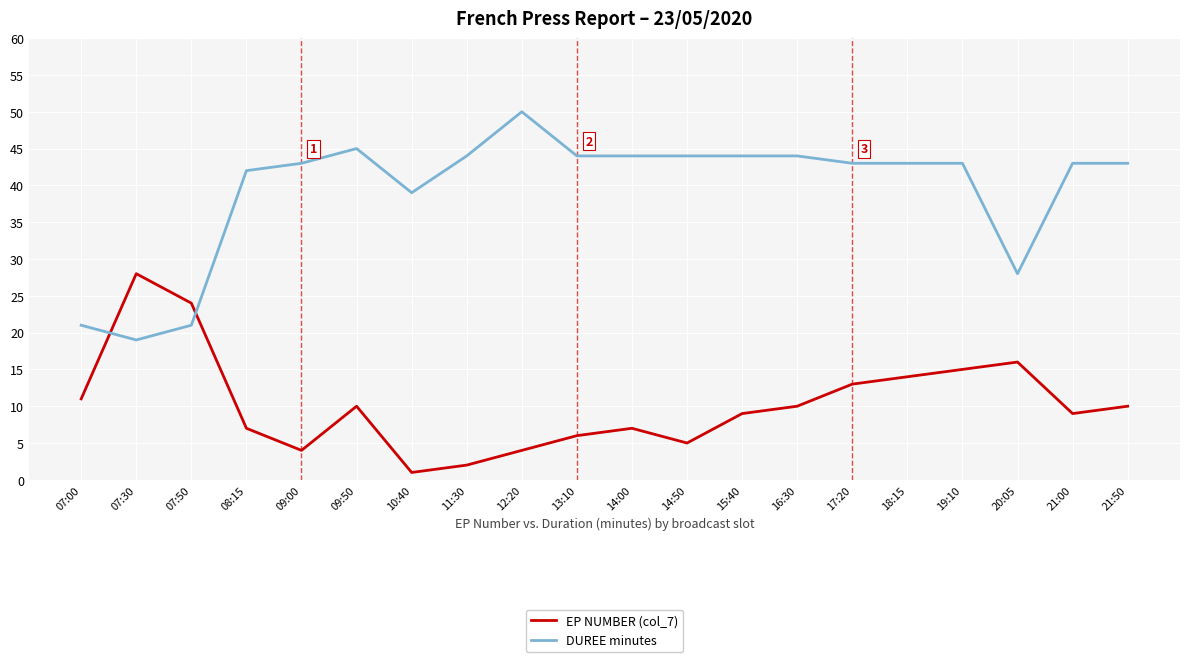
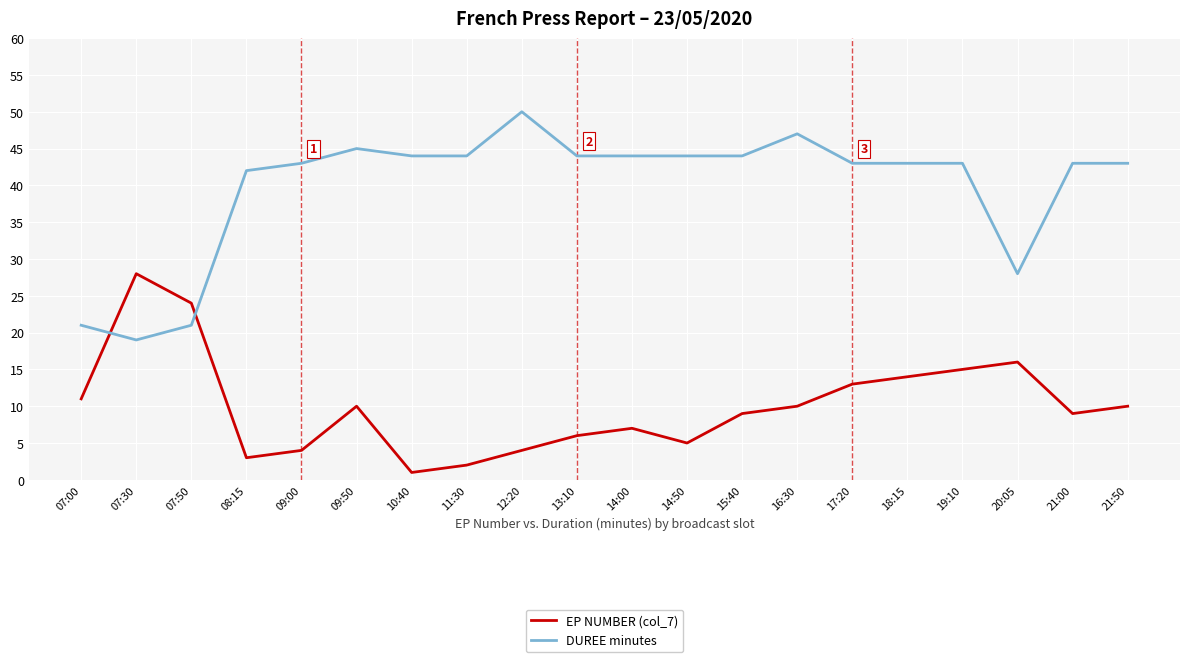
EP NUMBER (col_7), 08:15: 7 -> 3
DUREE minutes, 10:40: 39 -> 44
DUREE minutes, 16:30: 44 -> 47
